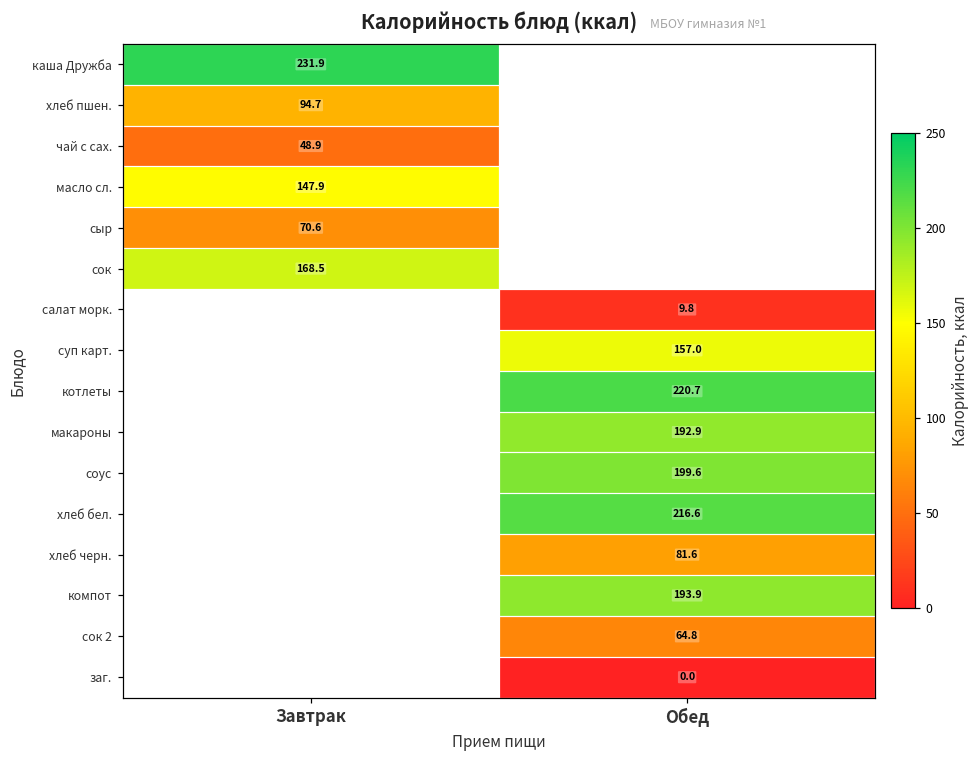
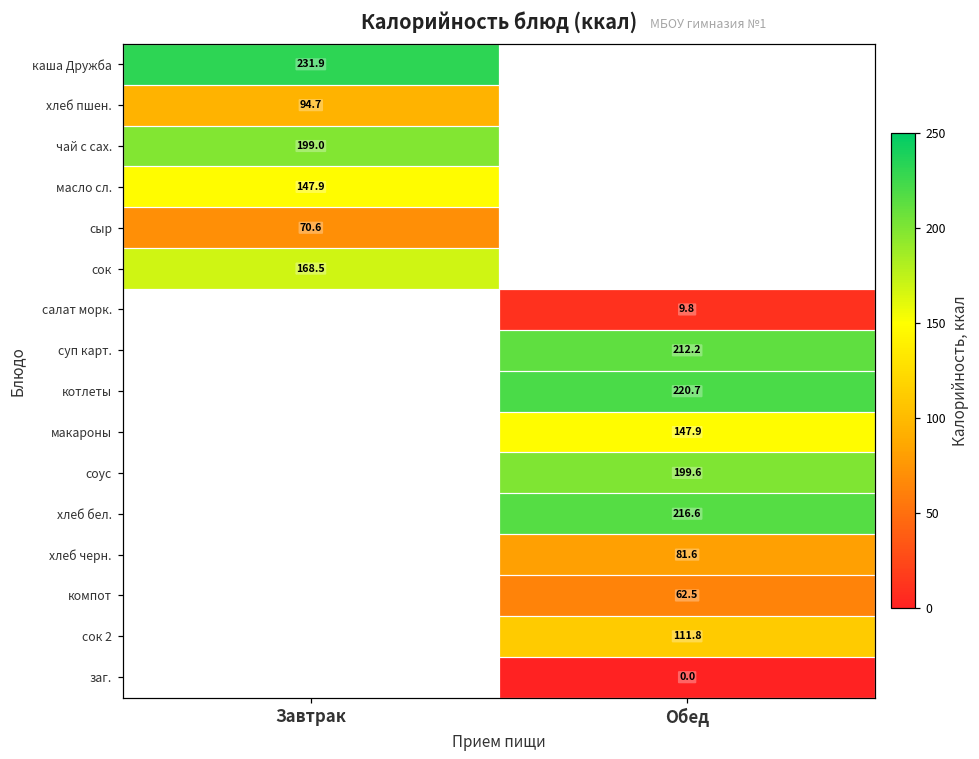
чай с сах., Завтрак: 48.9 -> 199.0
суп карт., Обед: 157.0 -> 212.2
макароны, Обед: 192.9 -> 147.9
компот, Обед: 193.9 -> 62.5
сок 2, Обед: 64.8 -> 111.8
